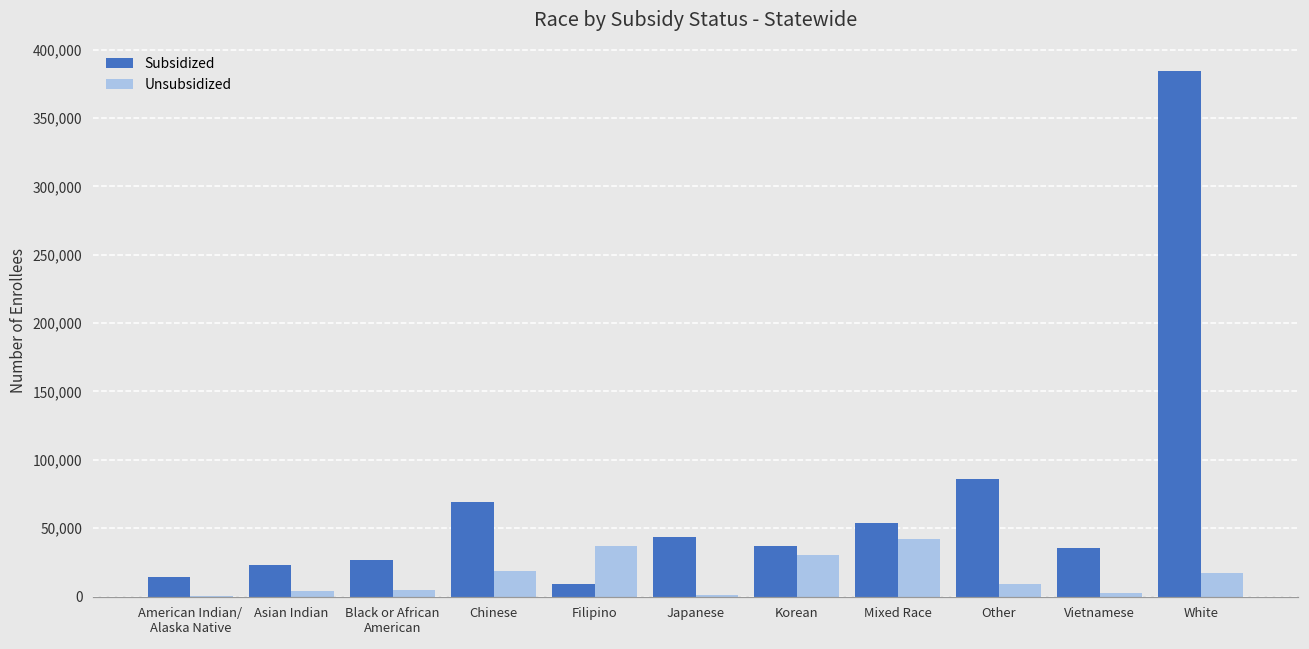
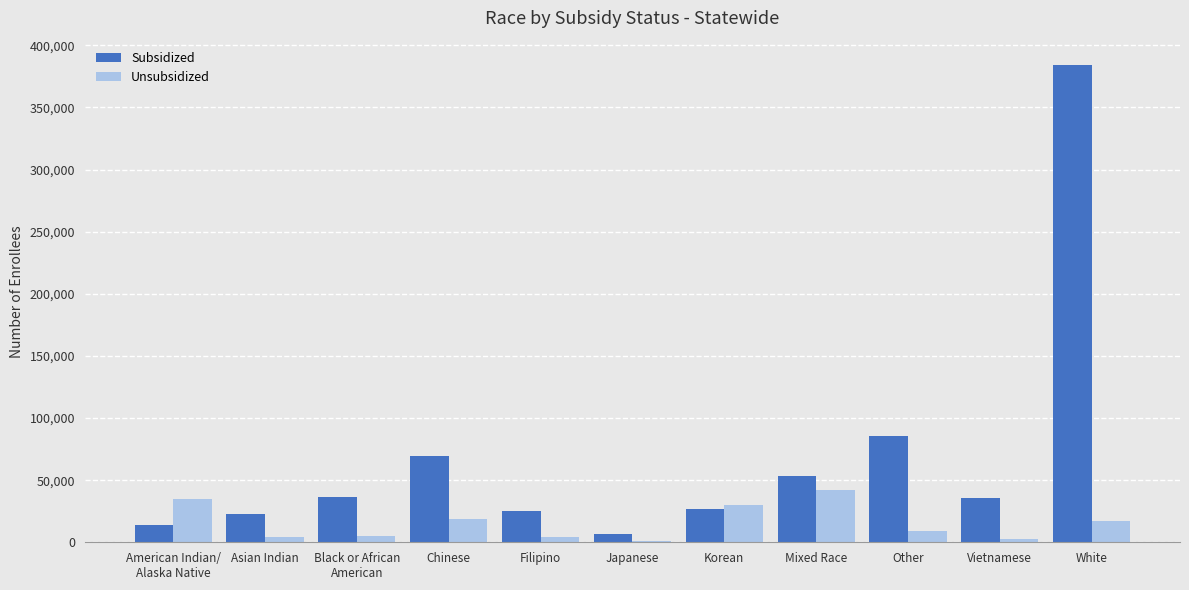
Unsubsidized, American Indian/ Alaska Native: 0 -> 35,000
Subsidized, Black or African American: 27,000 -> 36,000
Subsidized, Filipino: 9,000 -> 25,000
Unsubsidized, Filipino: 37,000 -> 4,000
Subsidized, Japanese: 43,000 -> 6,000
Subsidized, Korean: 37,000 -> 27,000
